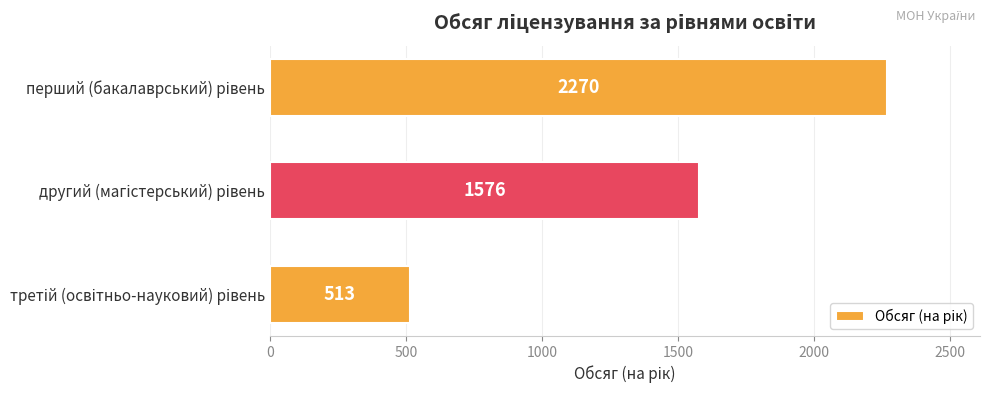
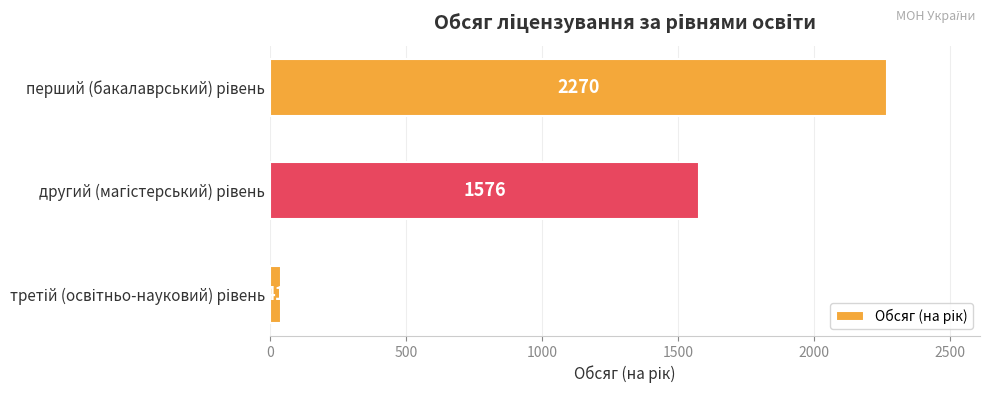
третій (освітньо-науковий) рівень: 510 -> 40
